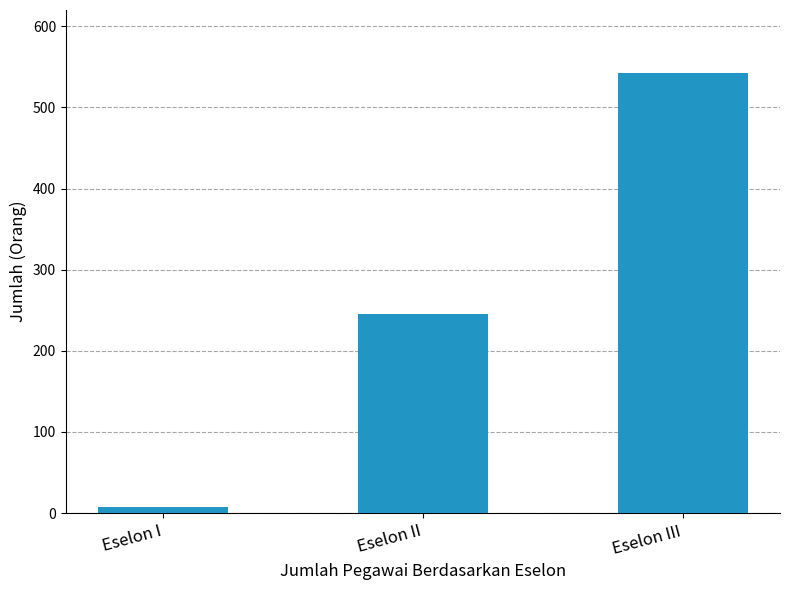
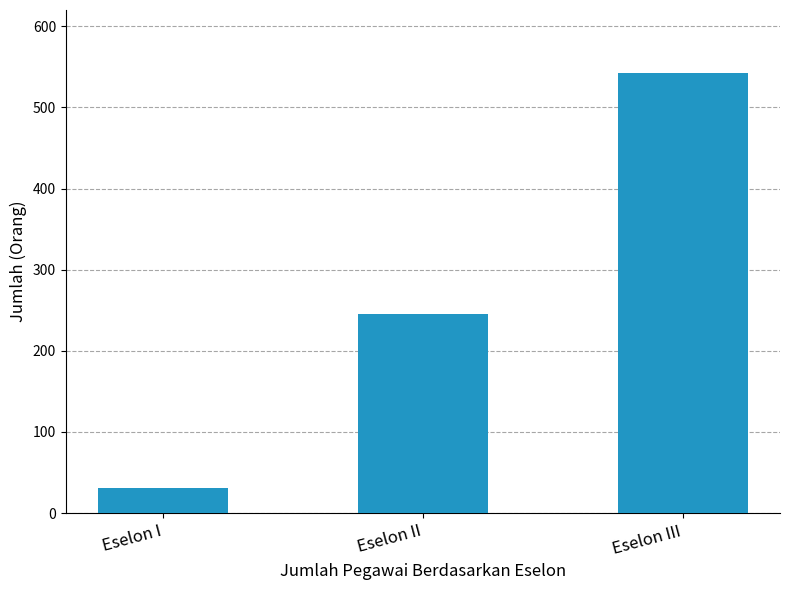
Eselon I: 10 -> 30
